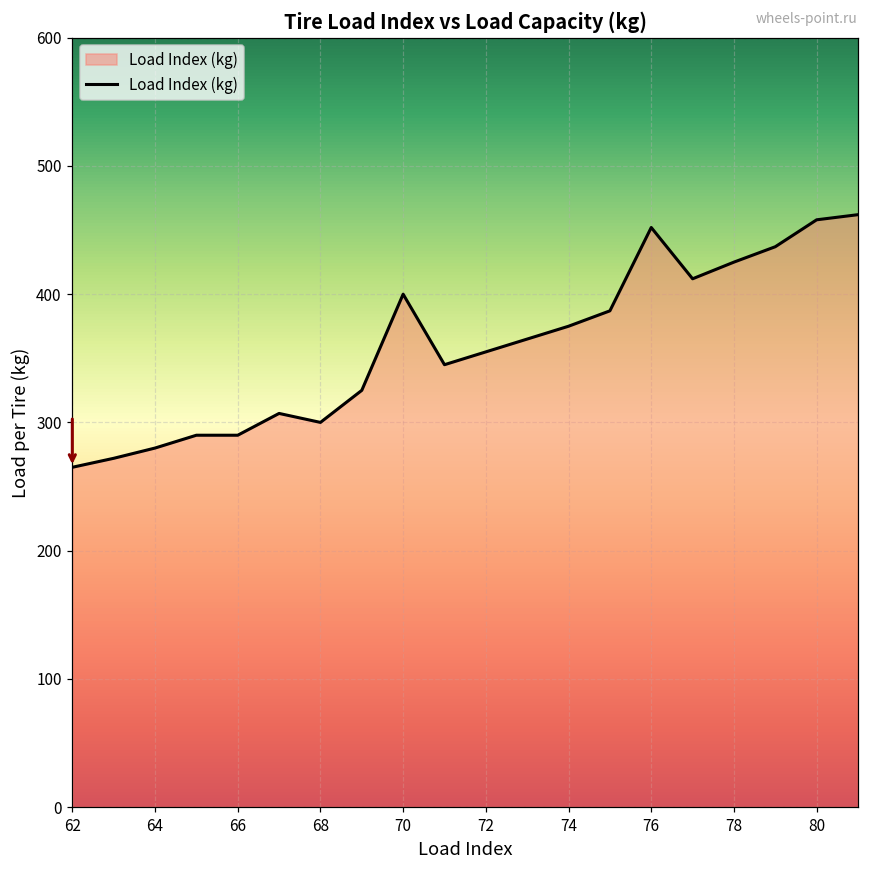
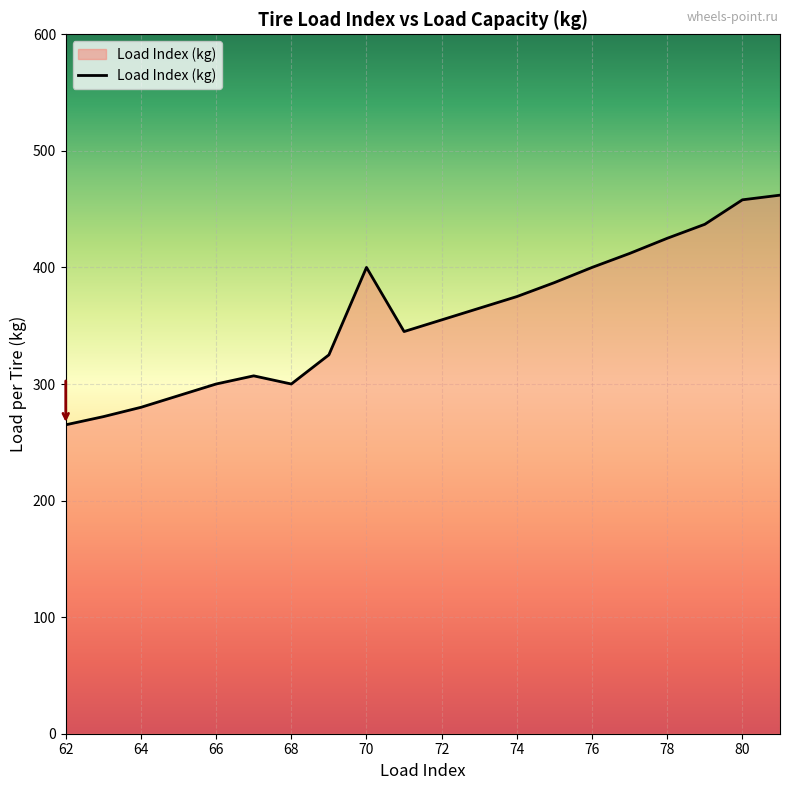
66: 290 -> 300
76: 452 -> 400
